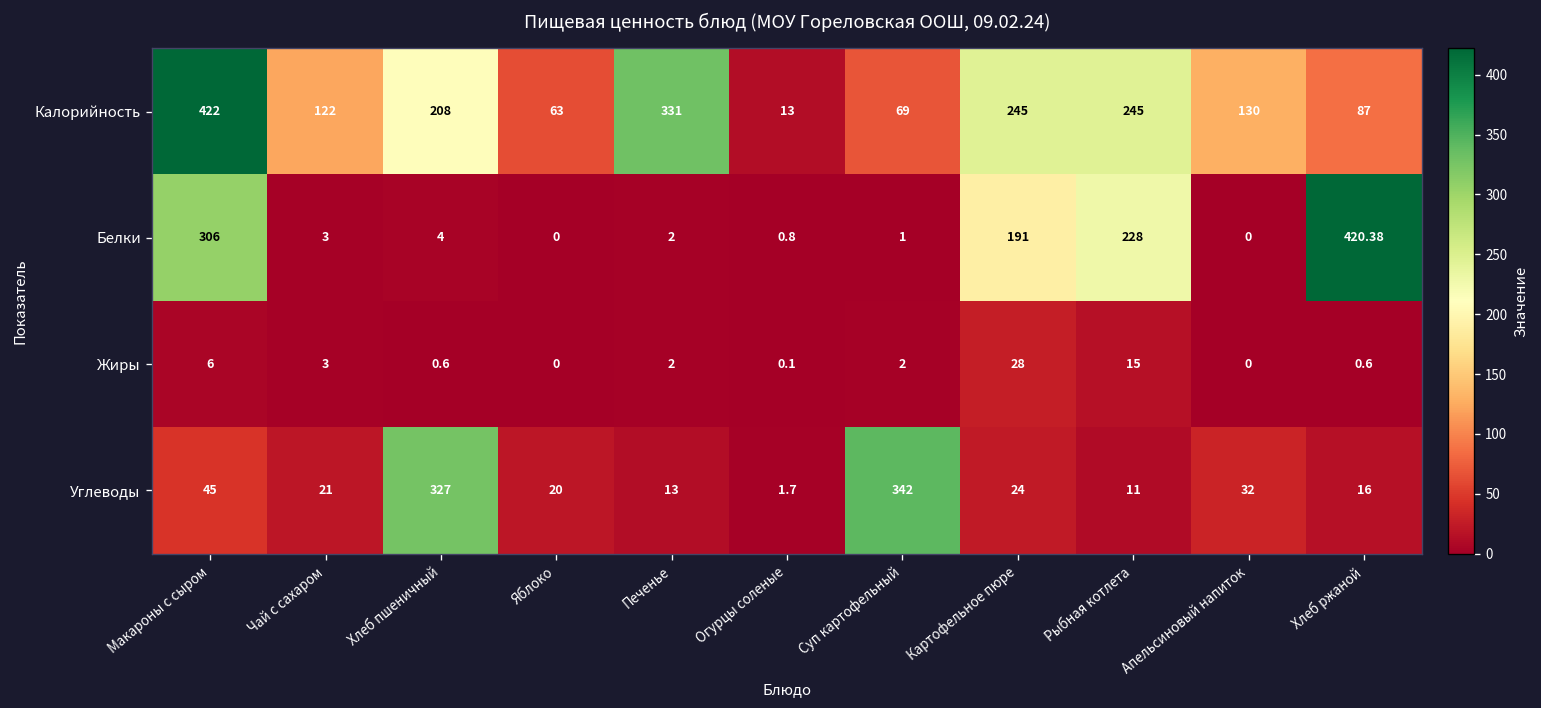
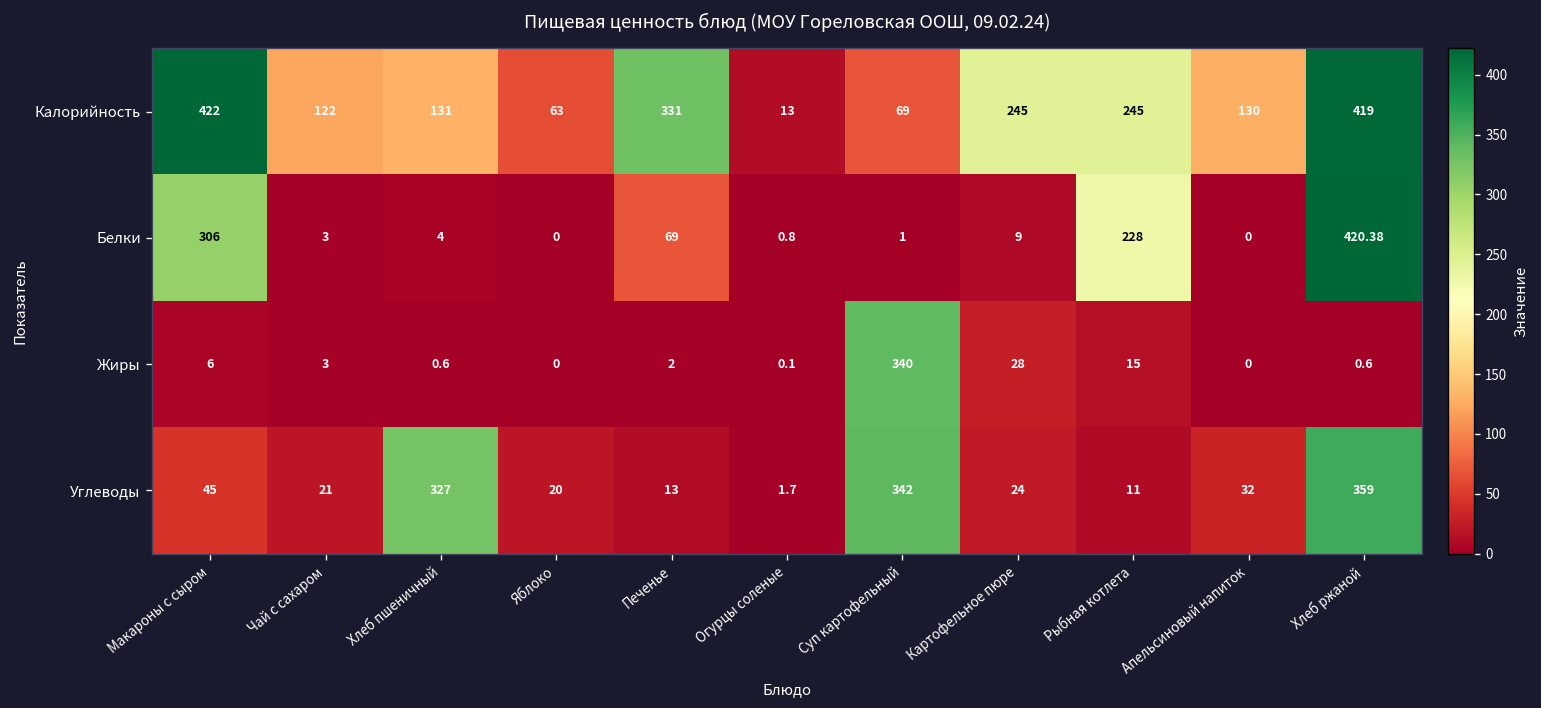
Калорийность, Хлеб пшеничный: 208 -> 131
Калорийность, Хлеб ржаной: 87 -> 419
Белки, Печенье: 2 -> 69
Белки, Картофельное пюре: 191 -> 9
Жиры, Суп картофельный: 2 -> 340
Углеводы, Хлеб ржаной: 16 -> 359
